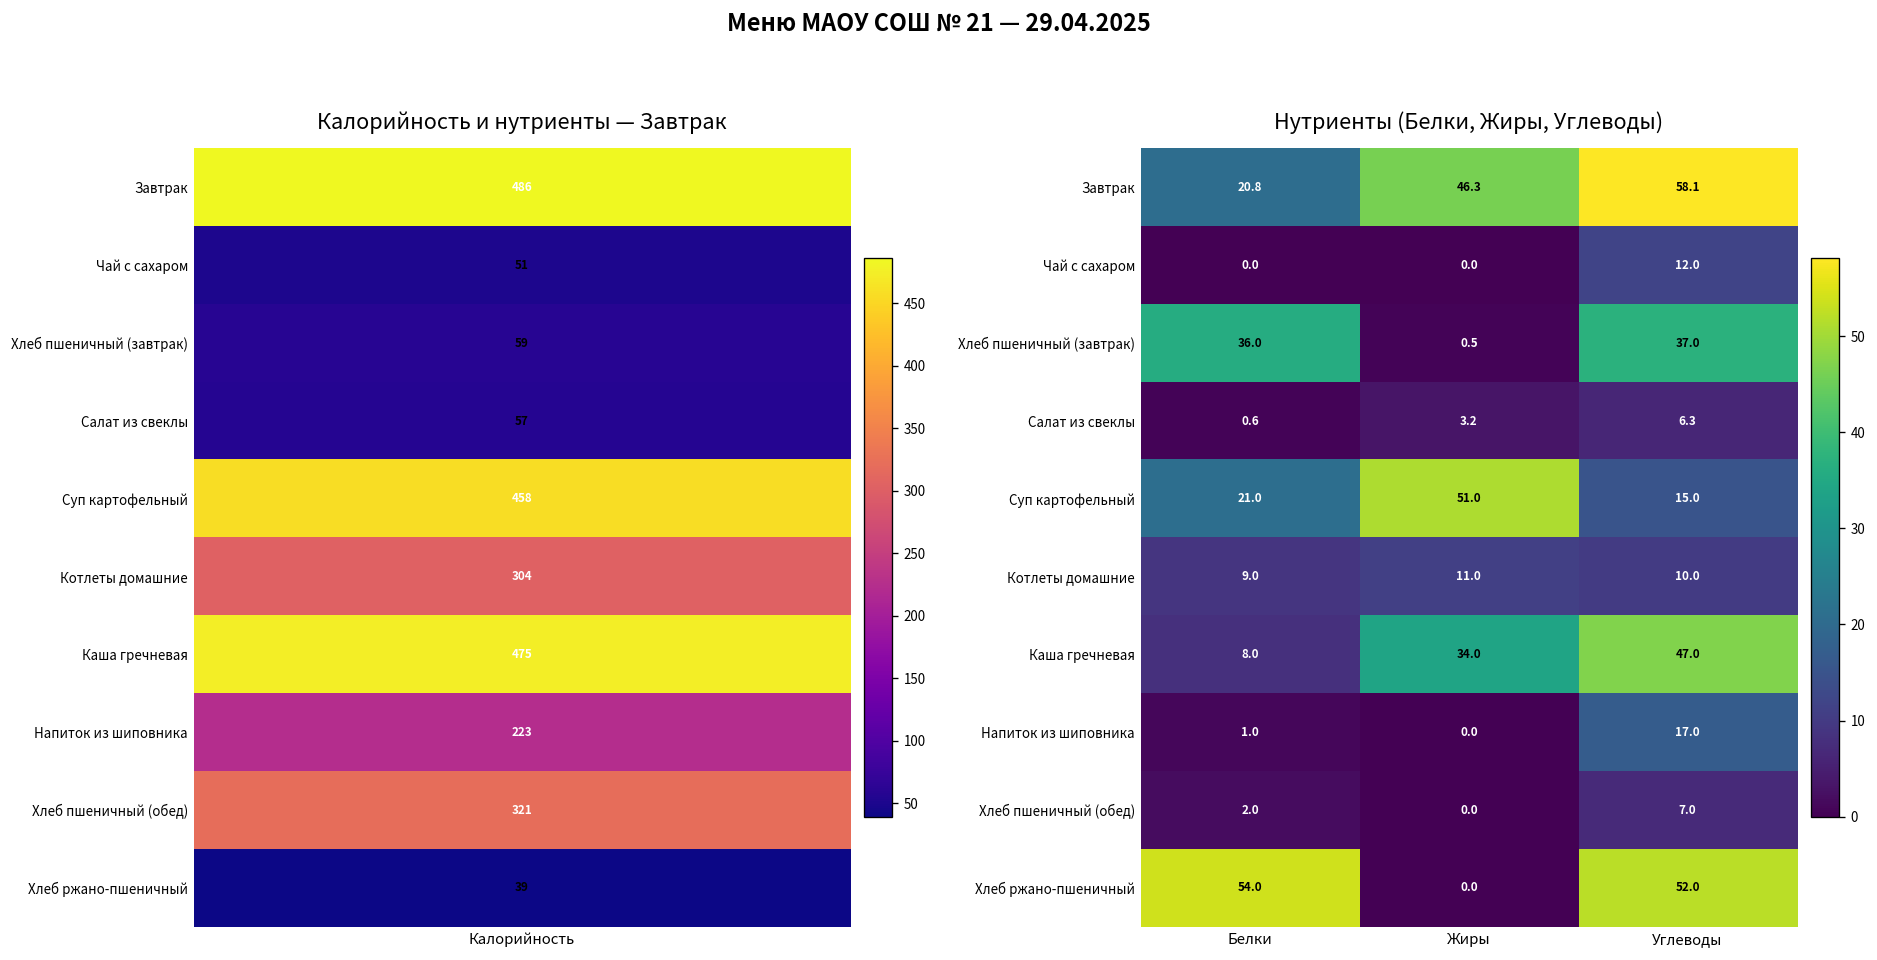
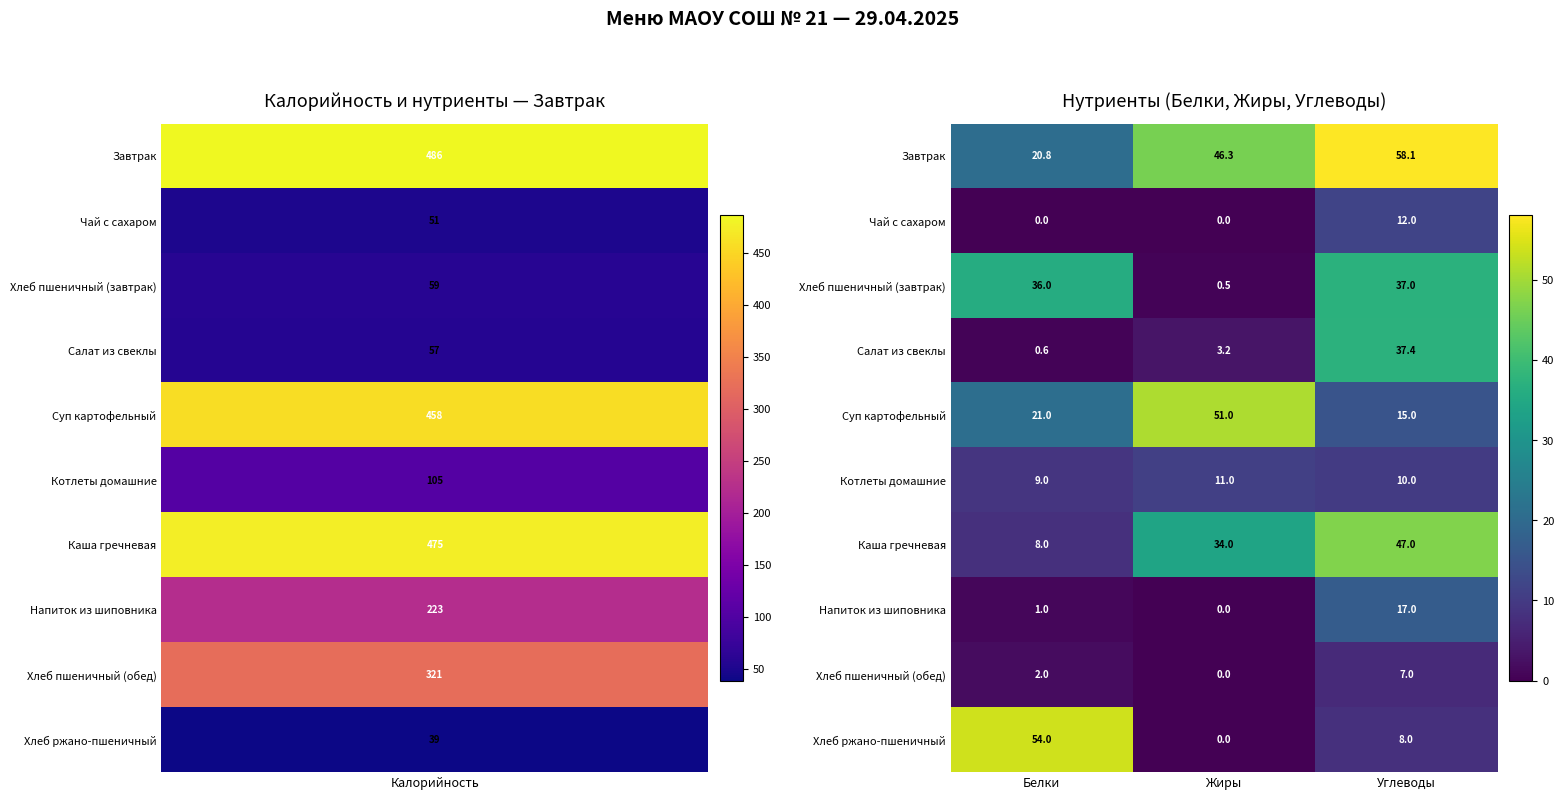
Калорийность и нутриенты — Завтрак, Котлеты домашние, Калорийность: 304 -> 105
Нутриенты (Белки, Жиры, Углеводы), Салат из свеклы, Углеводы: 6.3 -> 37.4
Нутриенты (Белки, Жиры, Углеводы), Хлеб ржано-пшеничный, Углеводы: 52.0 -> 8.0
